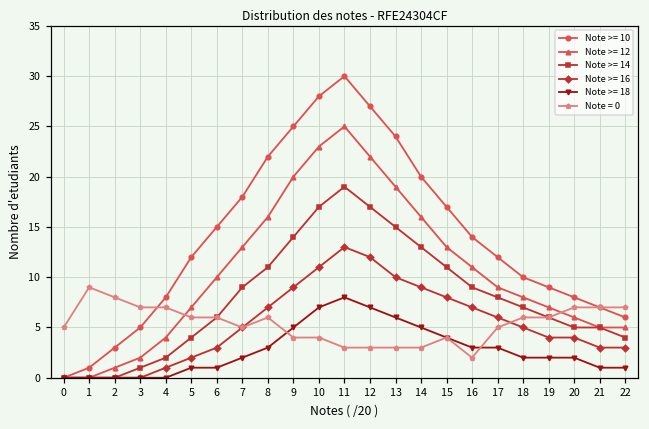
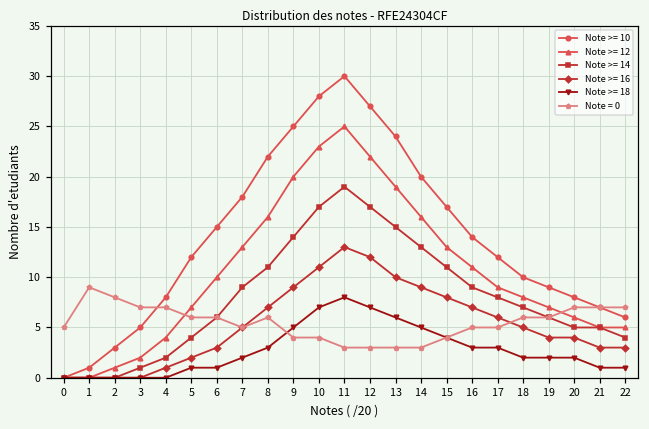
Note = 0, 16: 2 -> 5
